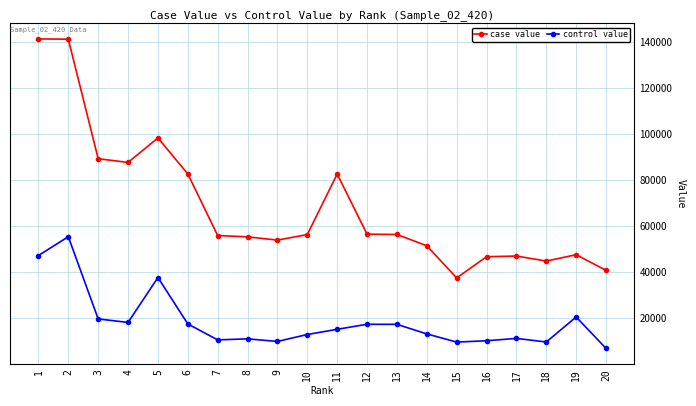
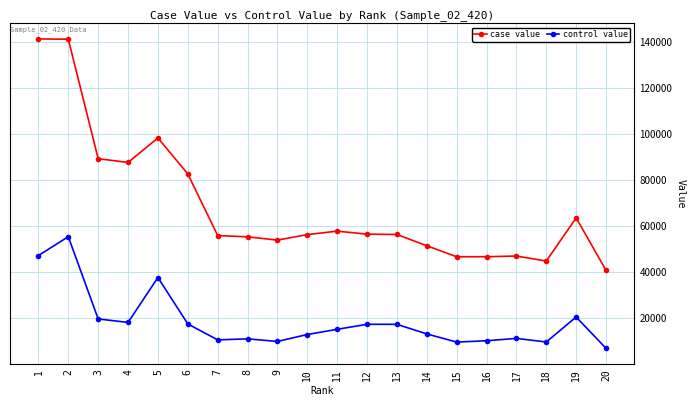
case value, 11: 83000 -> 58000
case value, 15: 37000 -> 47000
case value, 19: 48000 -> 64000
